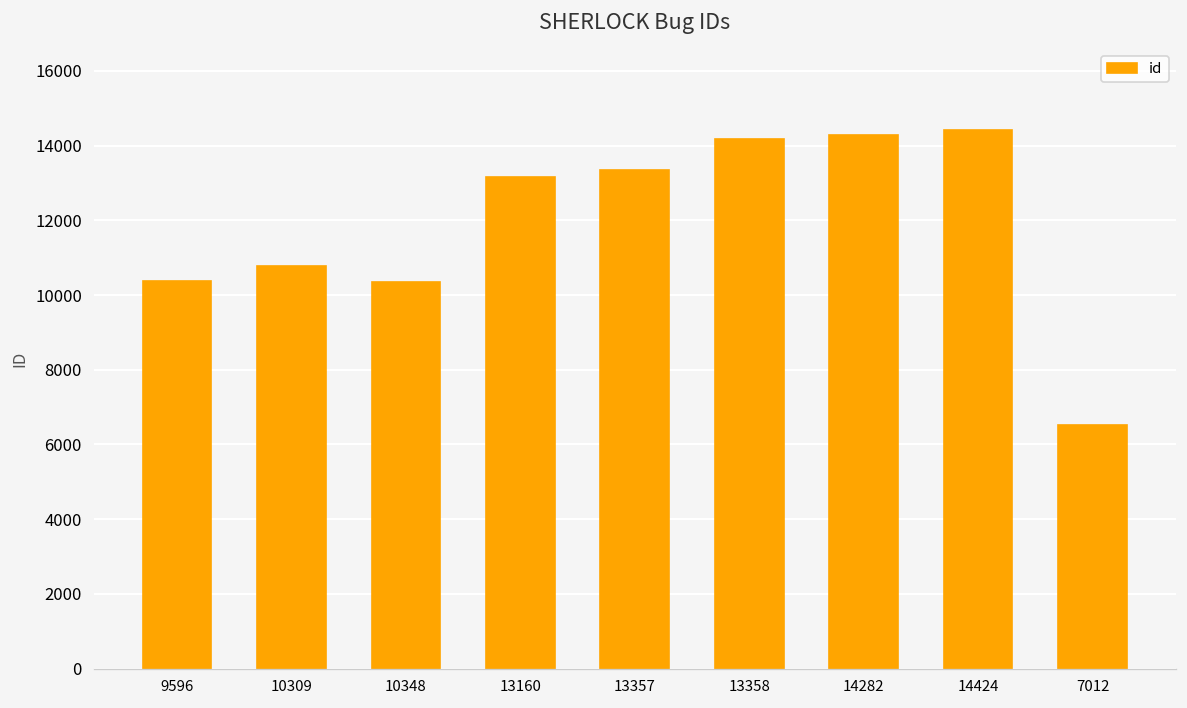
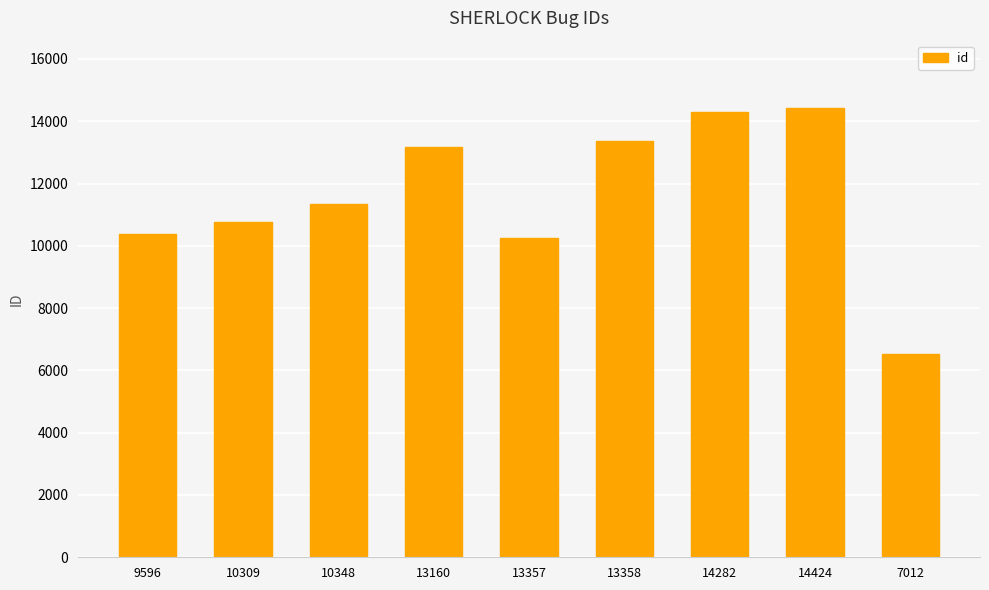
10348: 10300 -> 11300
13357: 13400 -> 10300
13358: 14200 -> 13400
